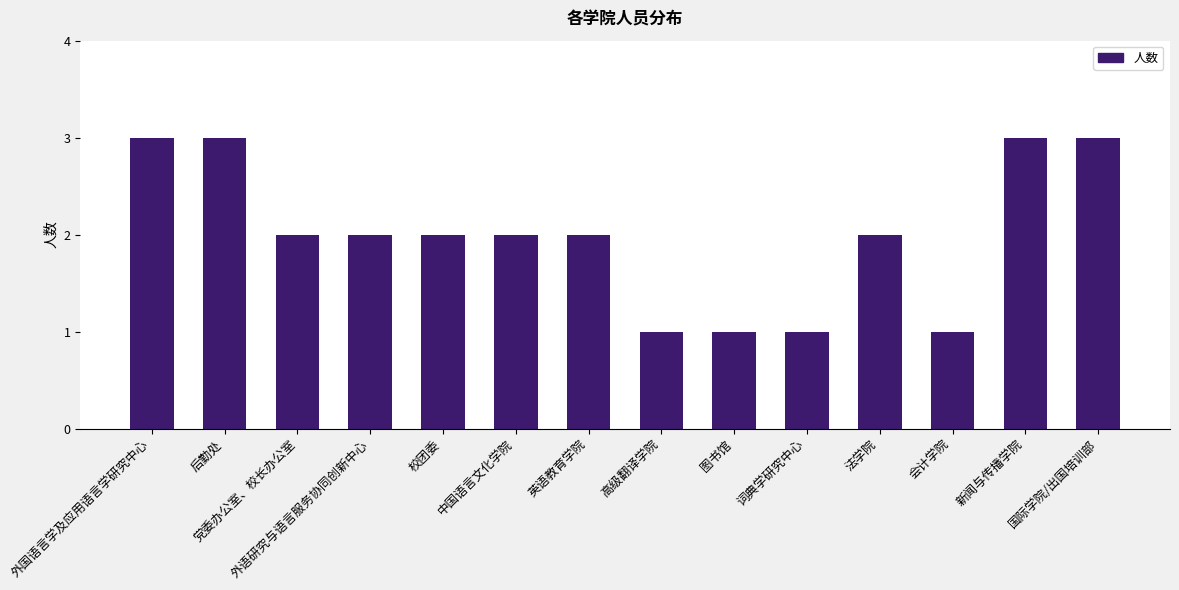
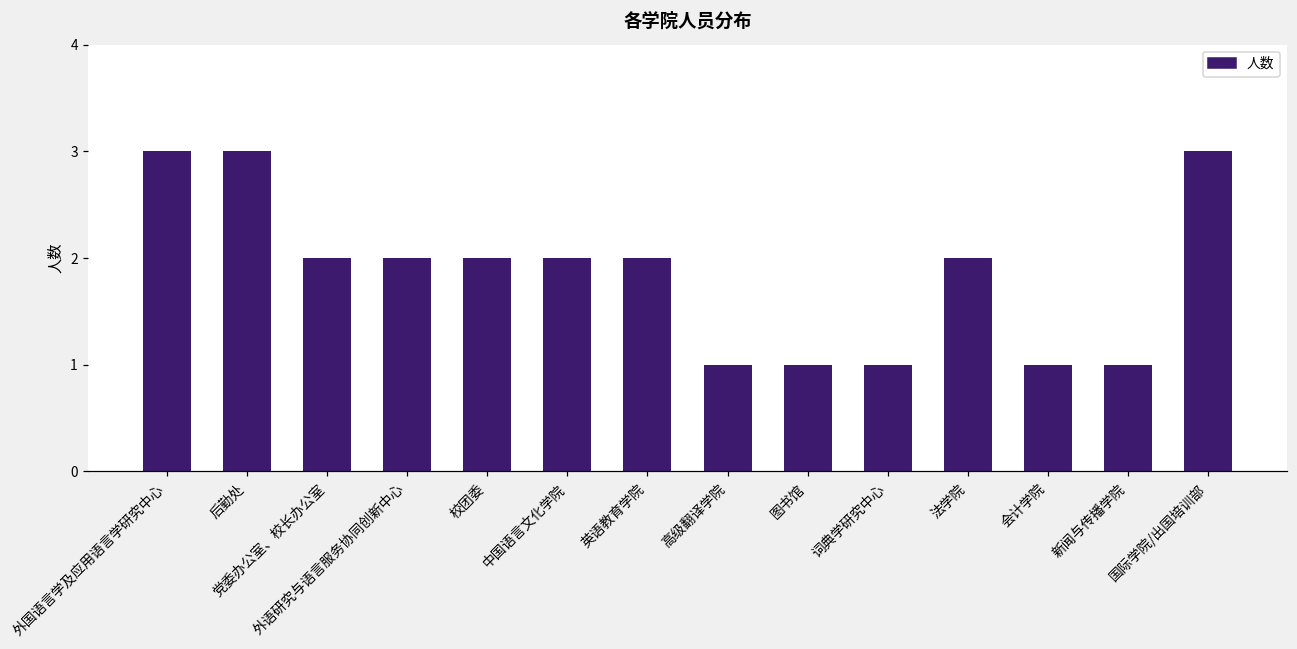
新闻与传播学院: 3 -> 1
